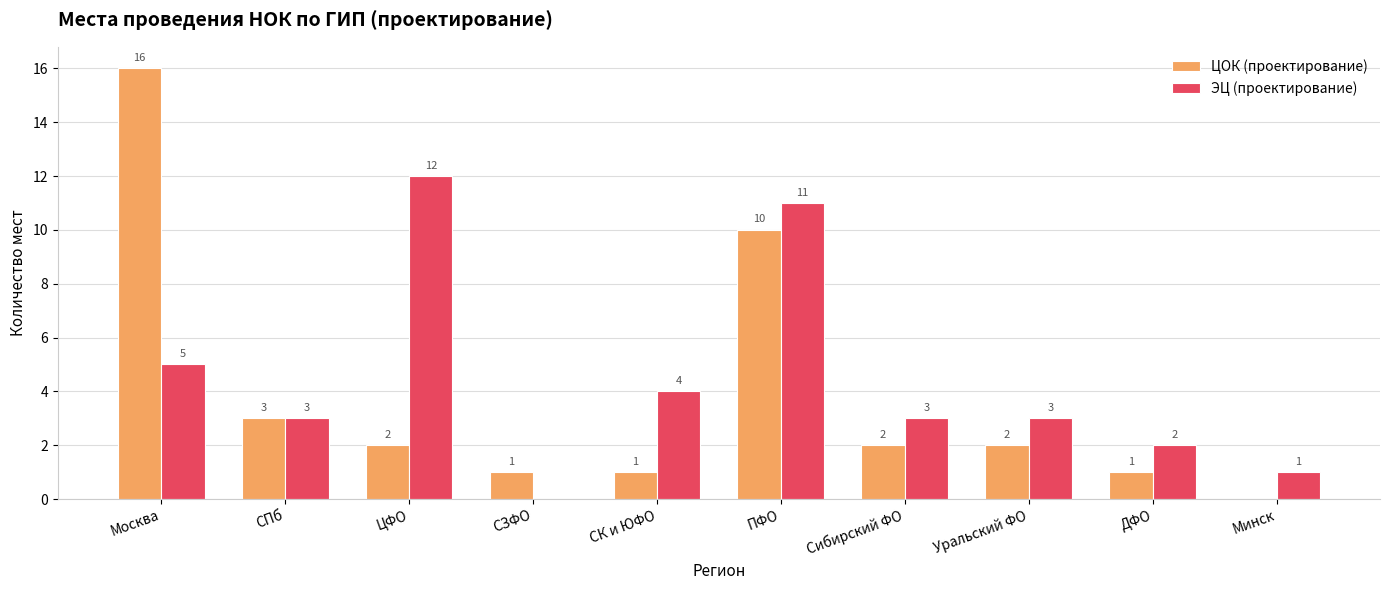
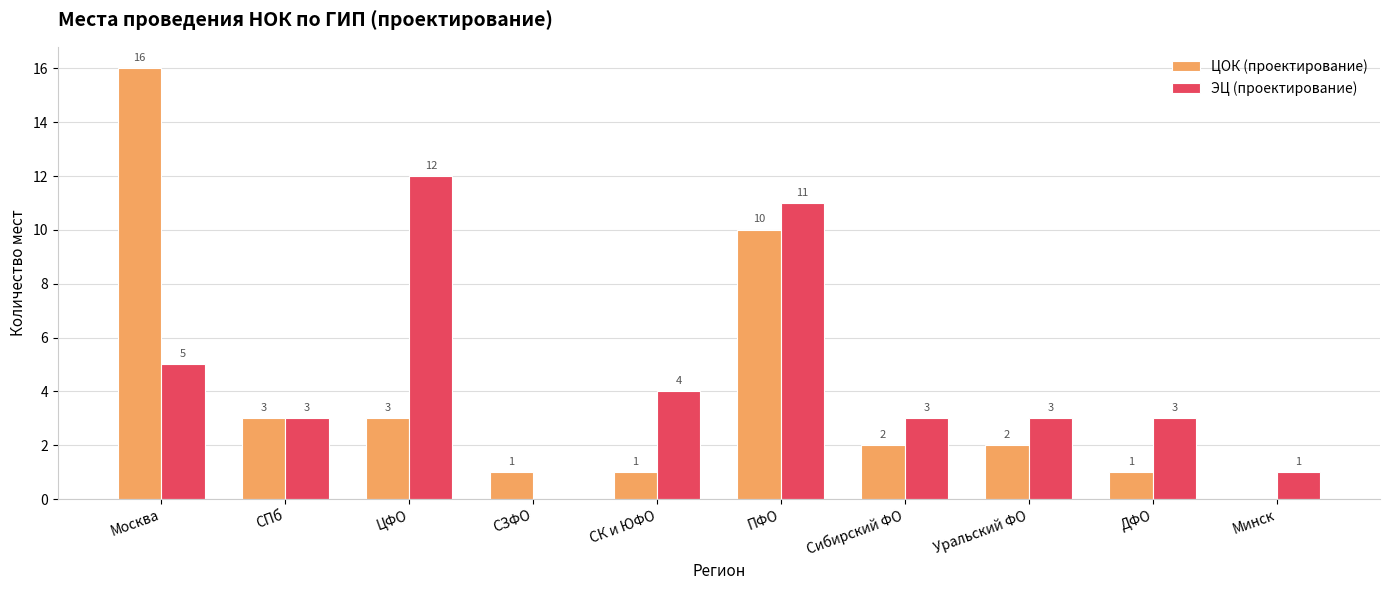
ЦОК (проектирование), ЦФО: 2 -> 3
ЭЦ (проектирование), ДФО: 2 -> 3
